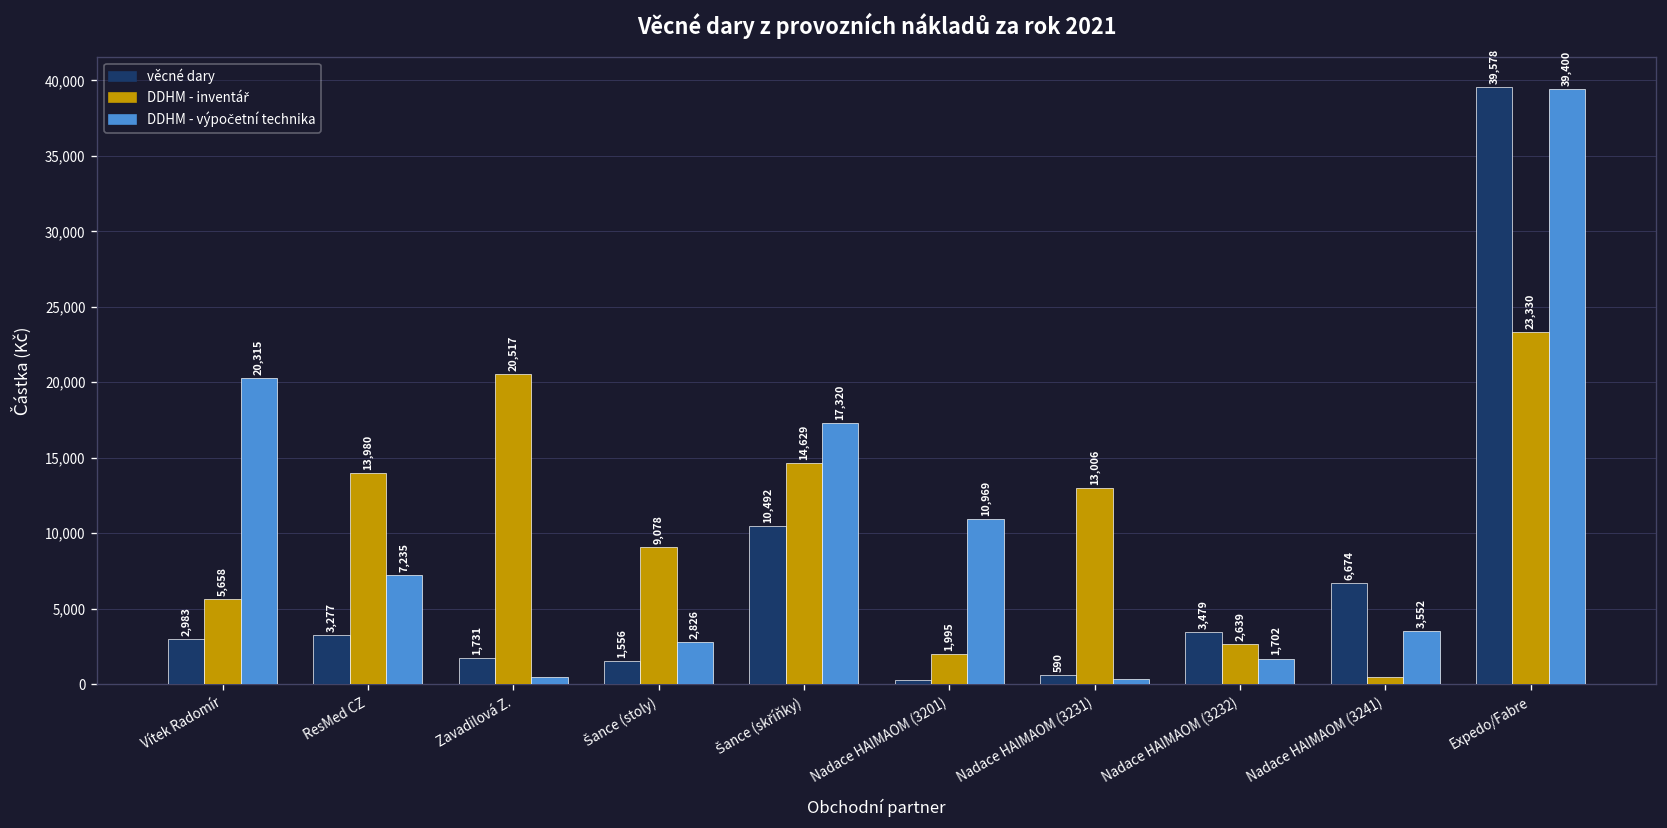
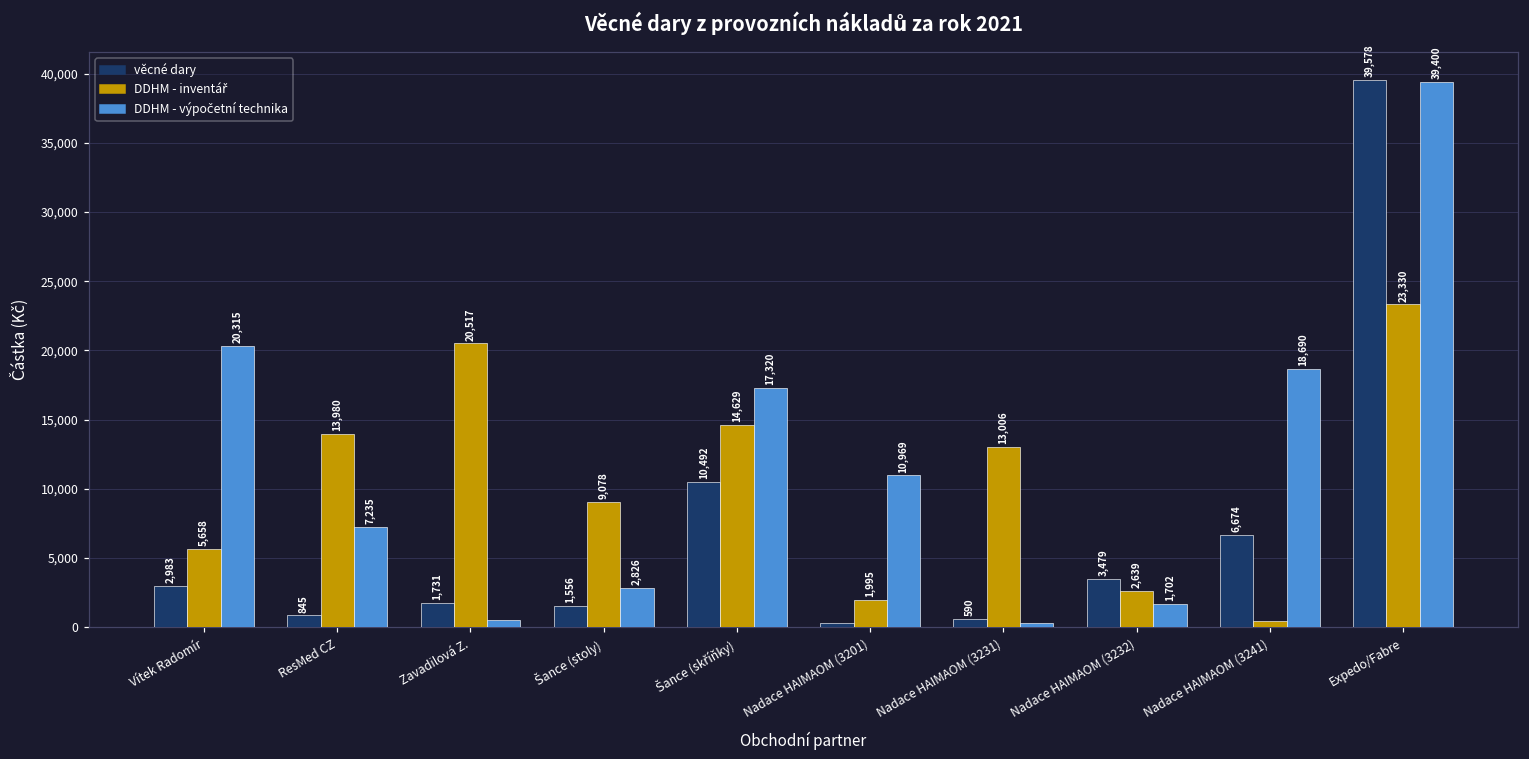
věcné dary, ResMed CZ: 3,277 -> 845
DDHM - výpočetní technika, Nadace HAIMAOM (3241): 3,552 -> 18,690
